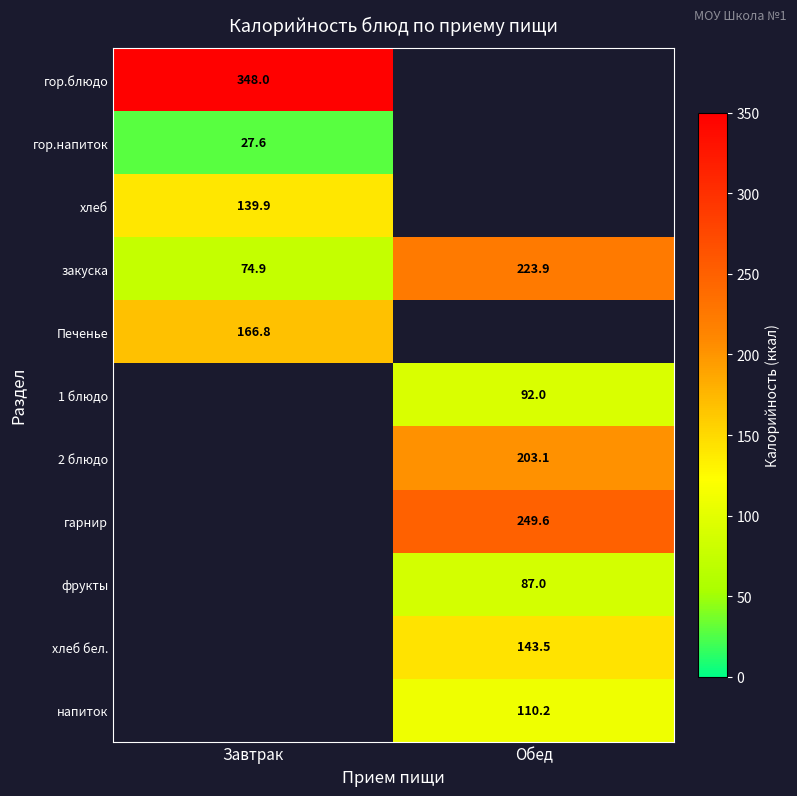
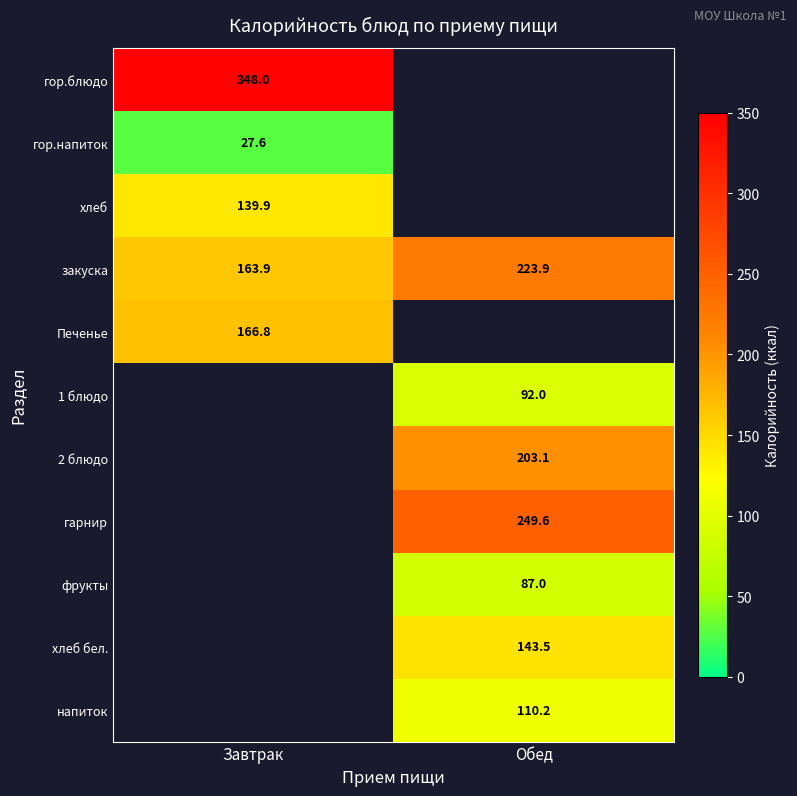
закуска, Завтрак: 74.9 -> 163.9
